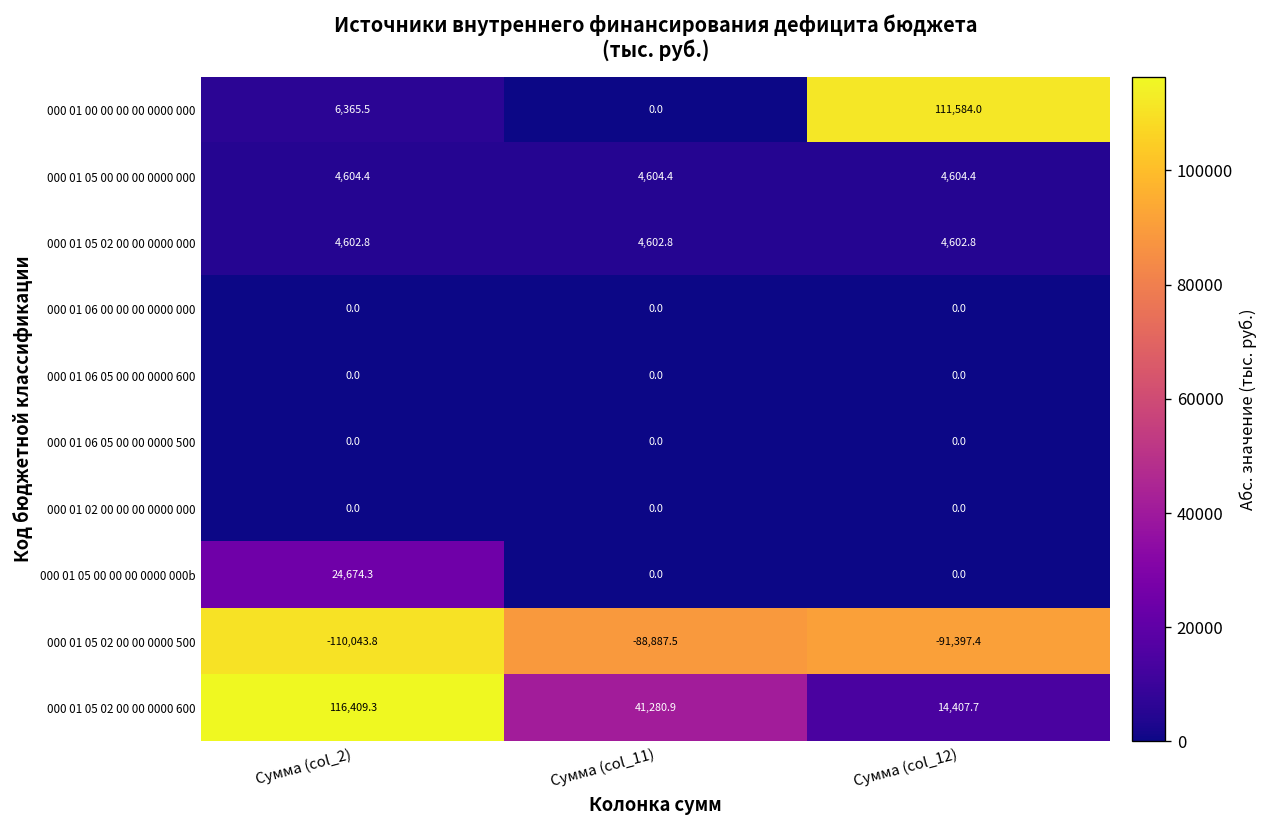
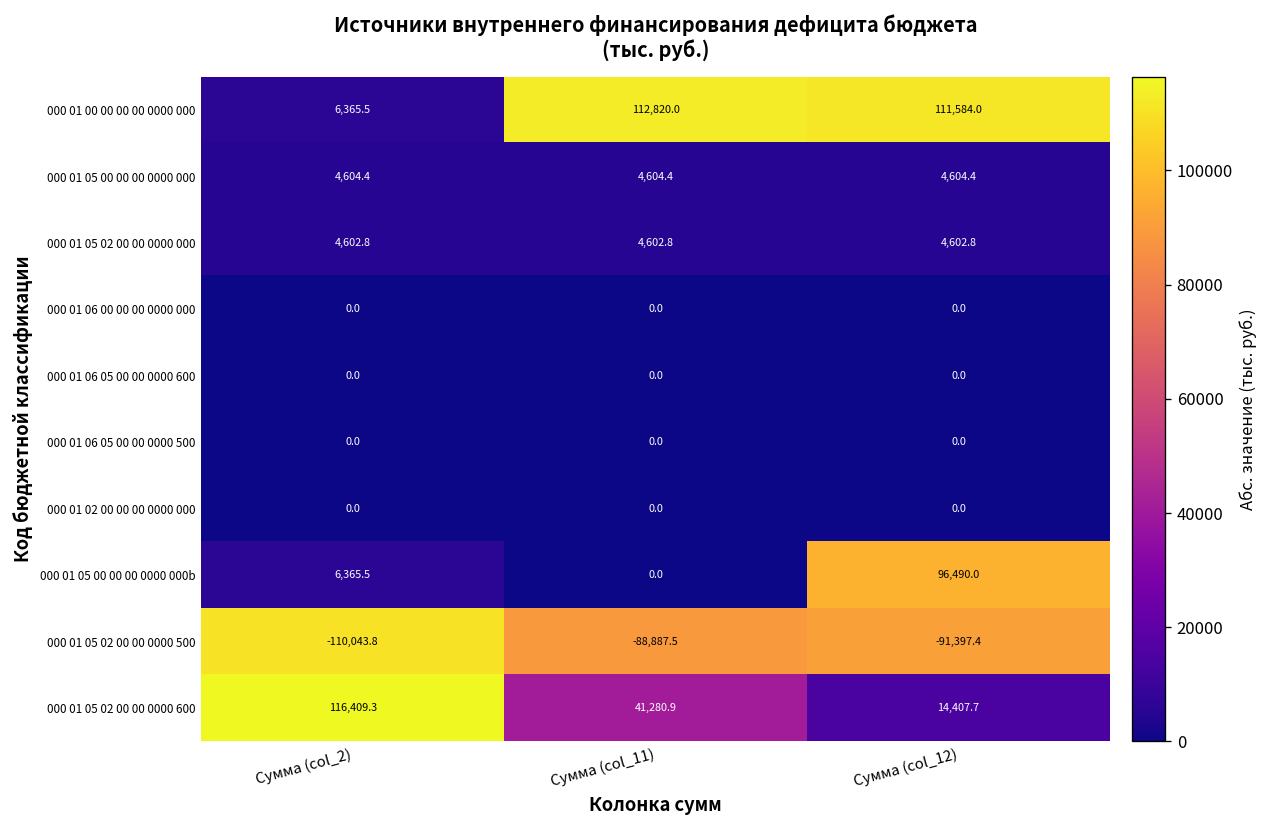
000 01 00 00 00 00 0000 000, Сумма (col_11): 0.0 -> 112,820.0
000 01 05 00 00 00 0000 000b, Сумма (col_2): 24,674.3 -> 6,365.5
000 01 05 00 00 00 0000 000b, Сумма (col_12): 0.0 -> 96,490.0
